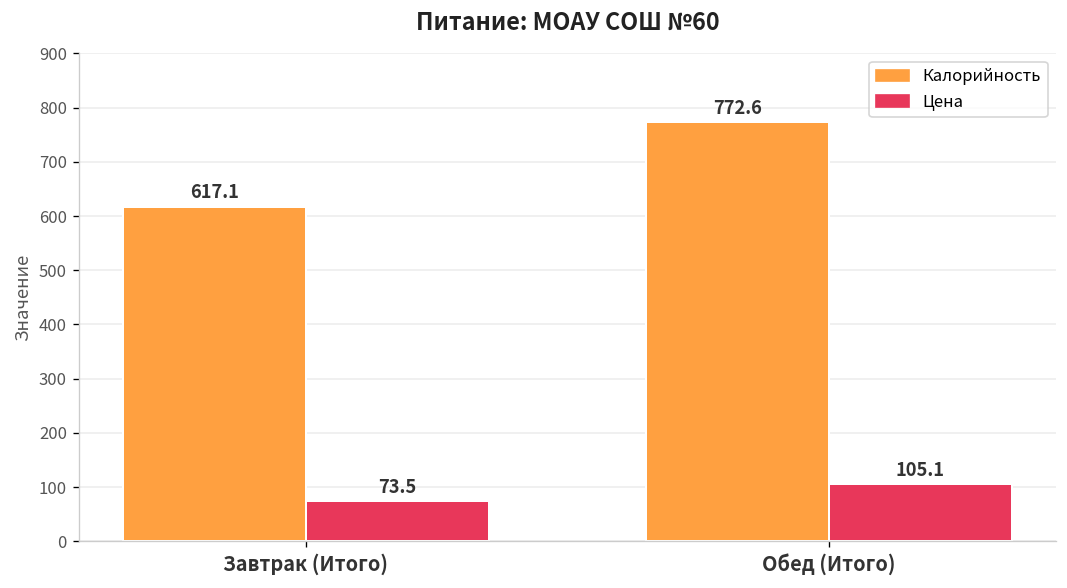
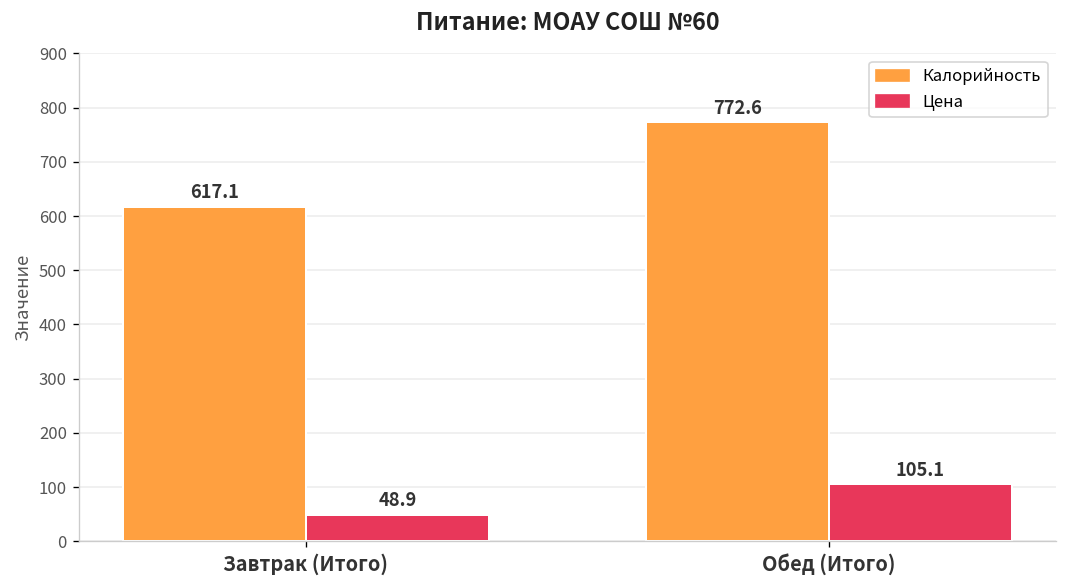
Цена, Завтрак (Итого): 73.5 -> 48.9
